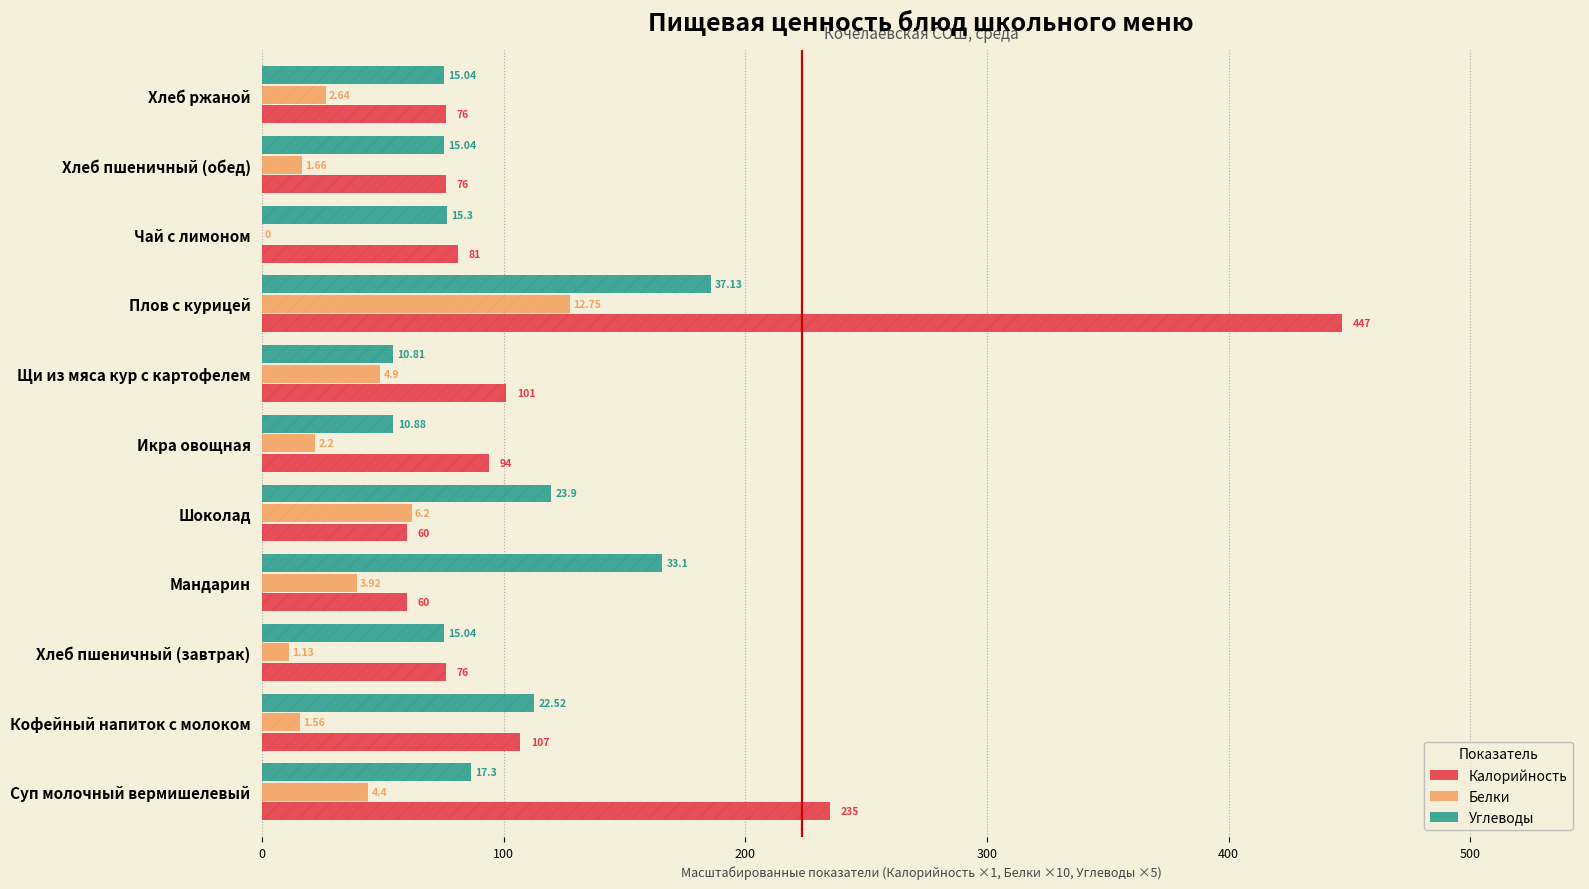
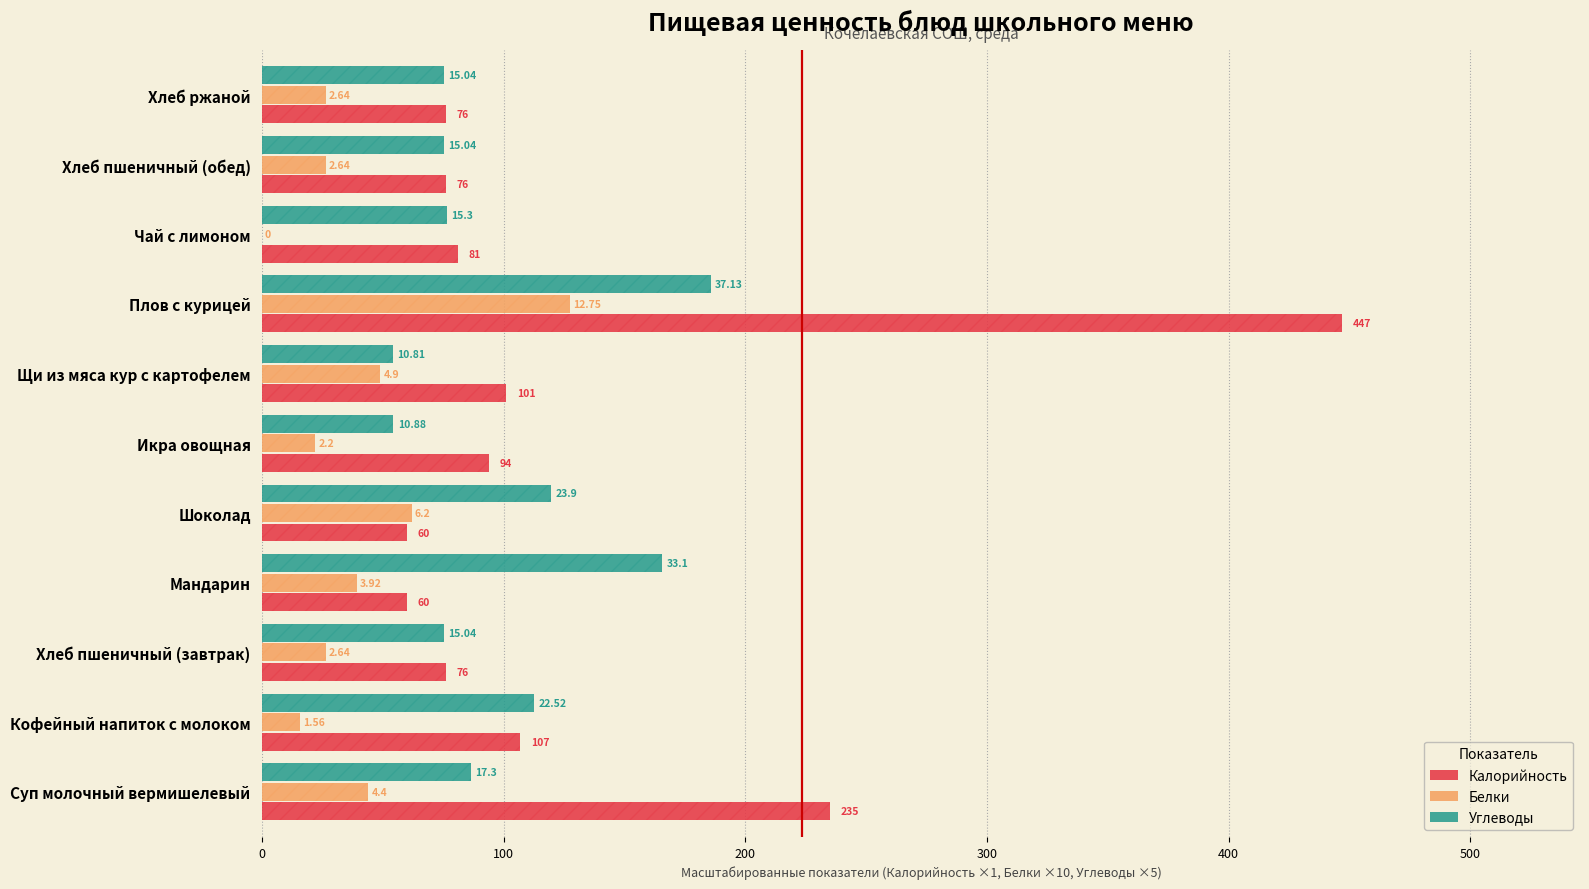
Белки, Хлеб пшеничный (обед): 1.66 -> 2.64
Белки, Хлеб пшеничный (завтрак): 1.13 -> 2.64
